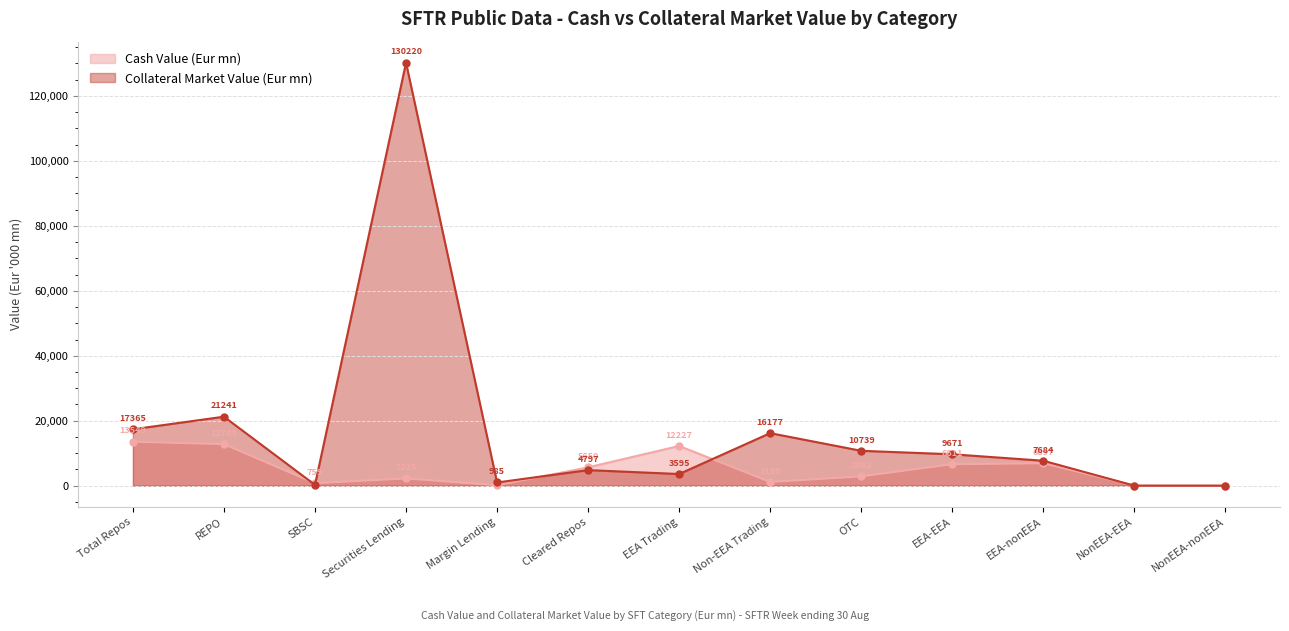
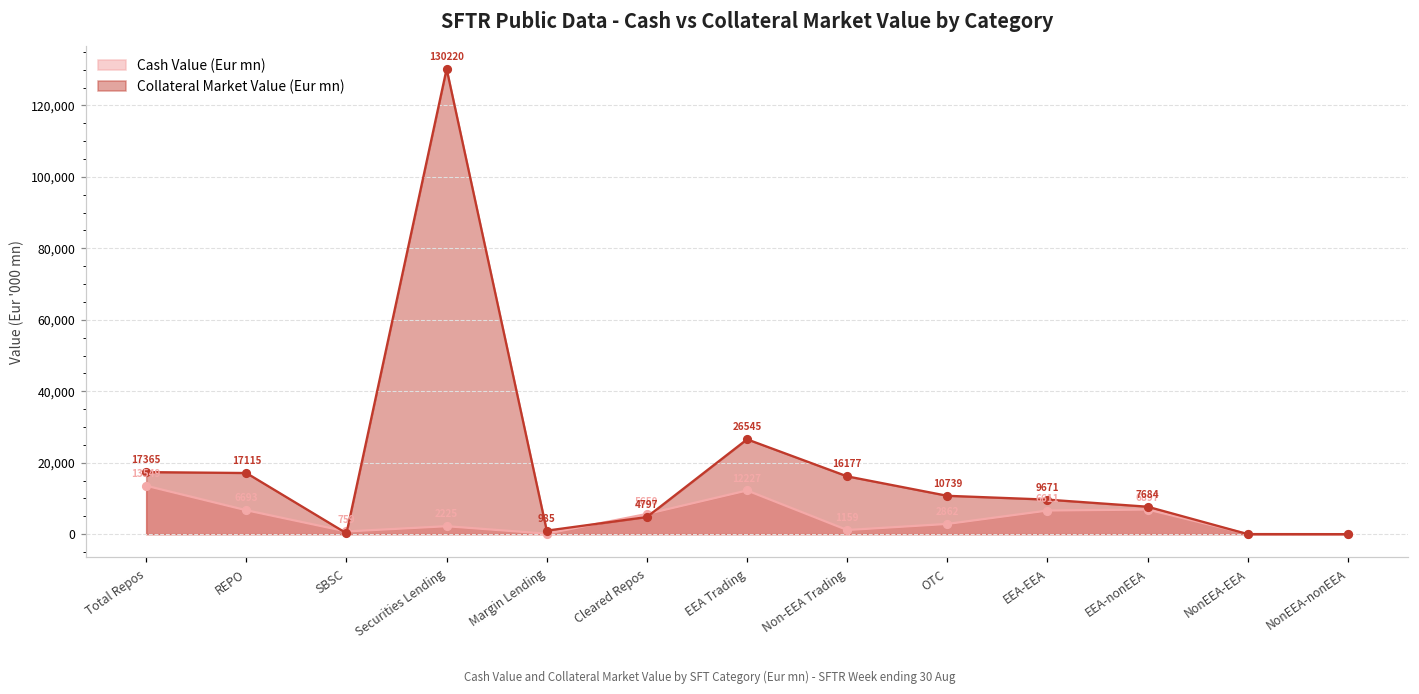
Cash Value (Eur mn), REPO: 13,000 -> 7,000
Collateral Market Value (Eur mn), REPO: 21241 -> 17115
Collateral Market Value (Eur mn), EEA Trading: 3595 -> 26545
